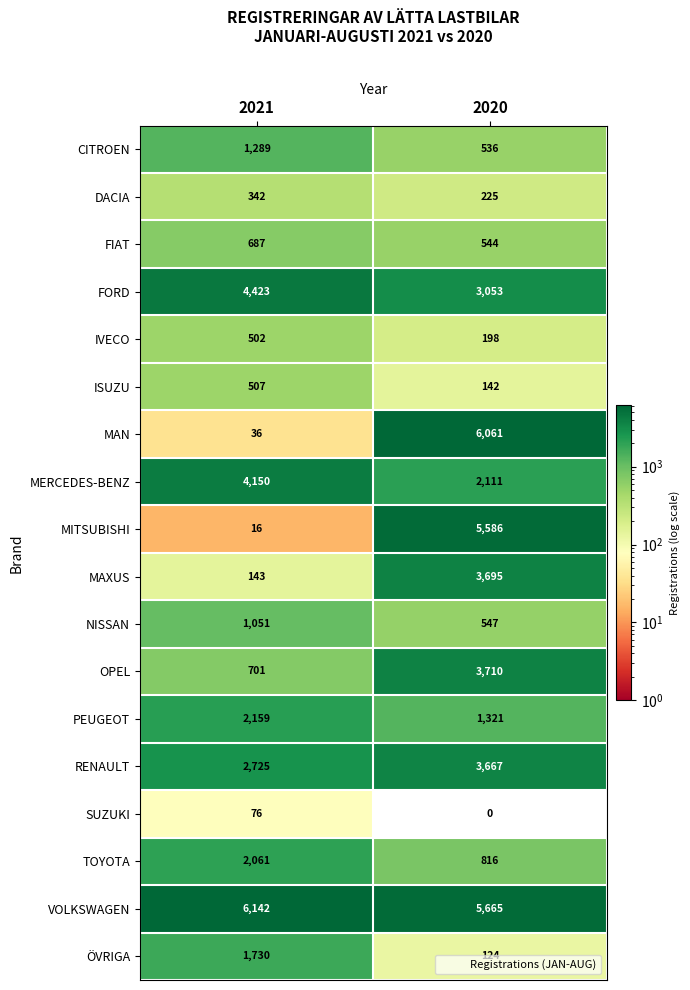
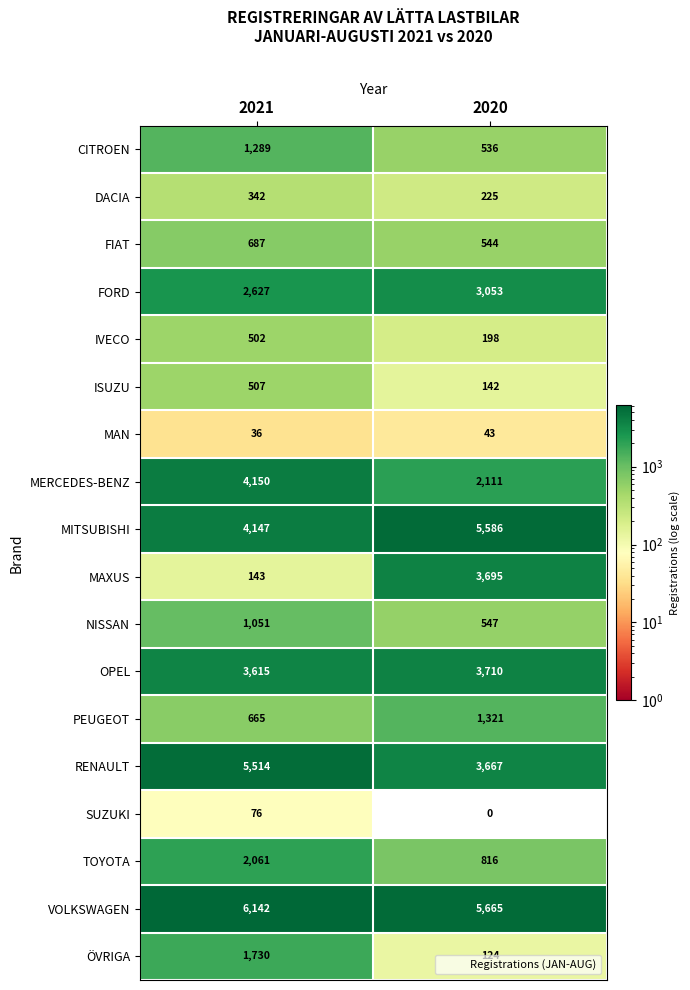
FORD, 2021: 4,423 -> 2,627
MAN, 2020: 6,061 -> 43
MITSUBISHI, 2021: 16 -> 4,147
OPEL, 2021: 701 -> 3,615
PEUGEOT, 2021: 2,159 -> 665
RENAULT, 2021: 2,725 -> 5,514
